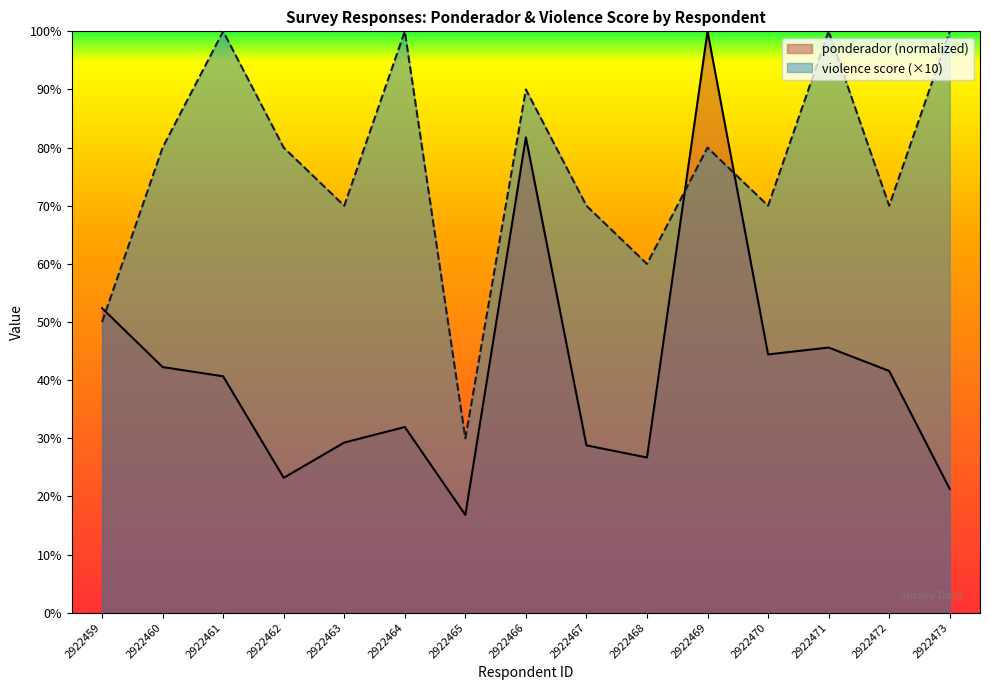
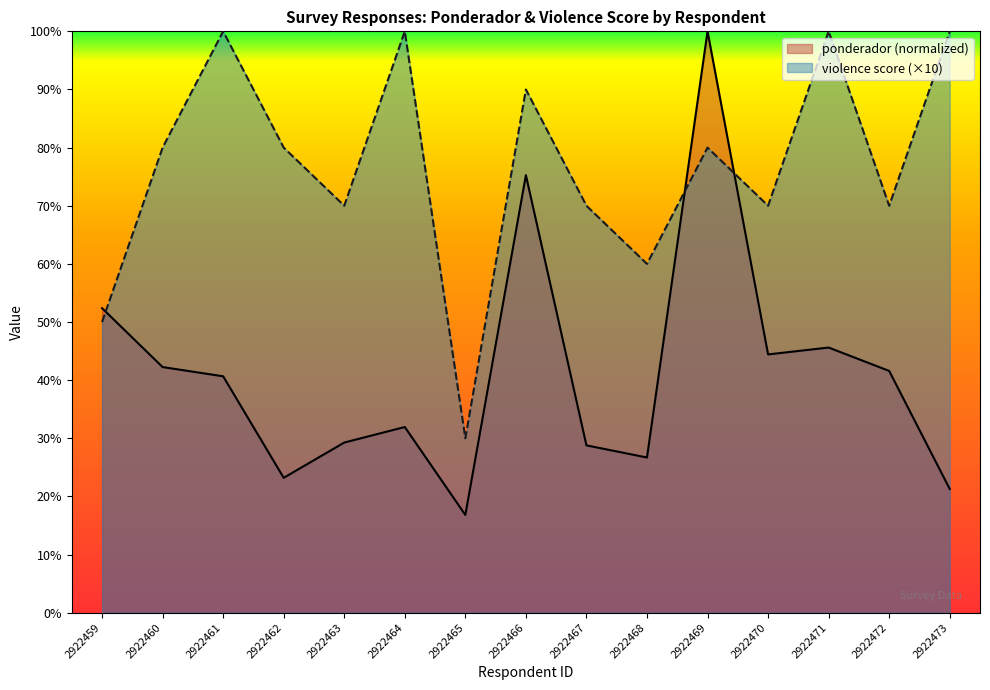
ponderador (normalized), 2922466: 82% -> 75%
